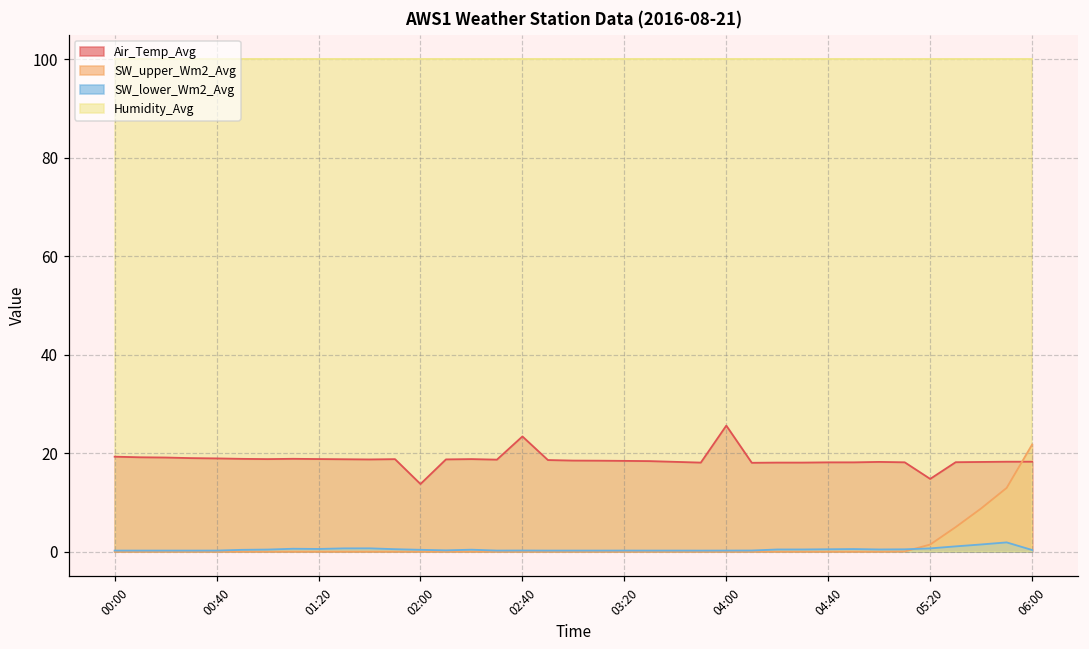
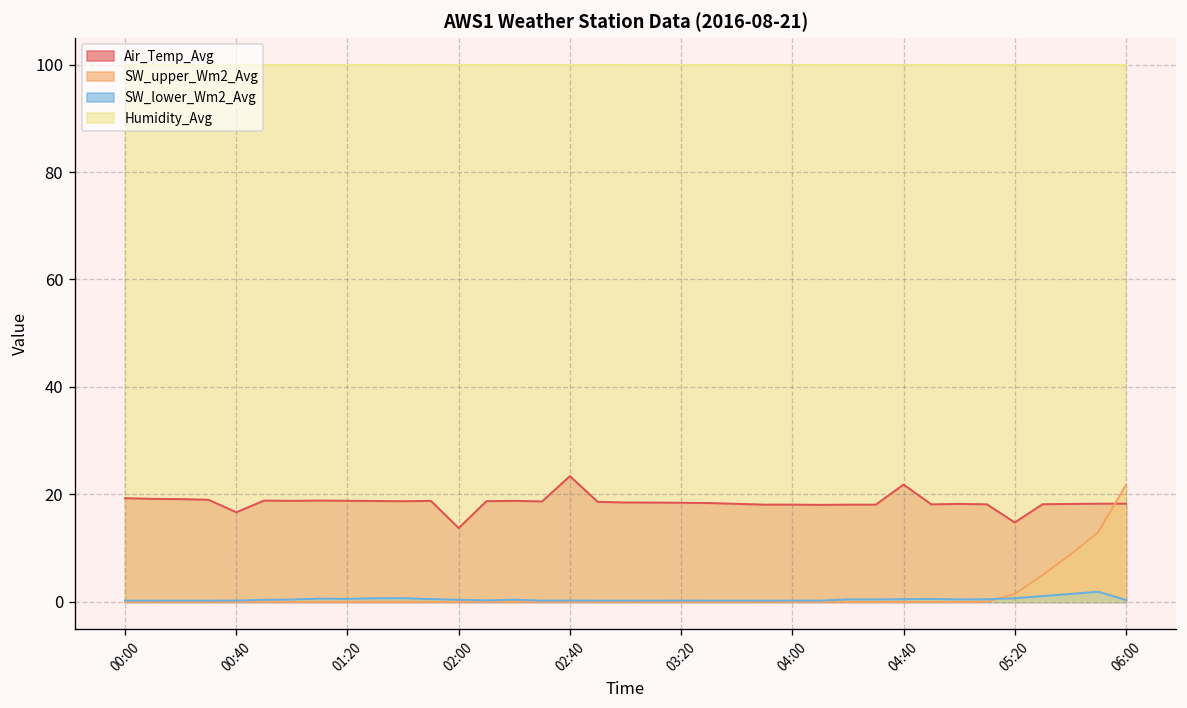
Air_Temp_Avg, 00:40: 19 -> 17
Air_Temp_Avg, 04:00: 26 -> 18
Air_Temp_Avg, 04:40: 18 -> 22
